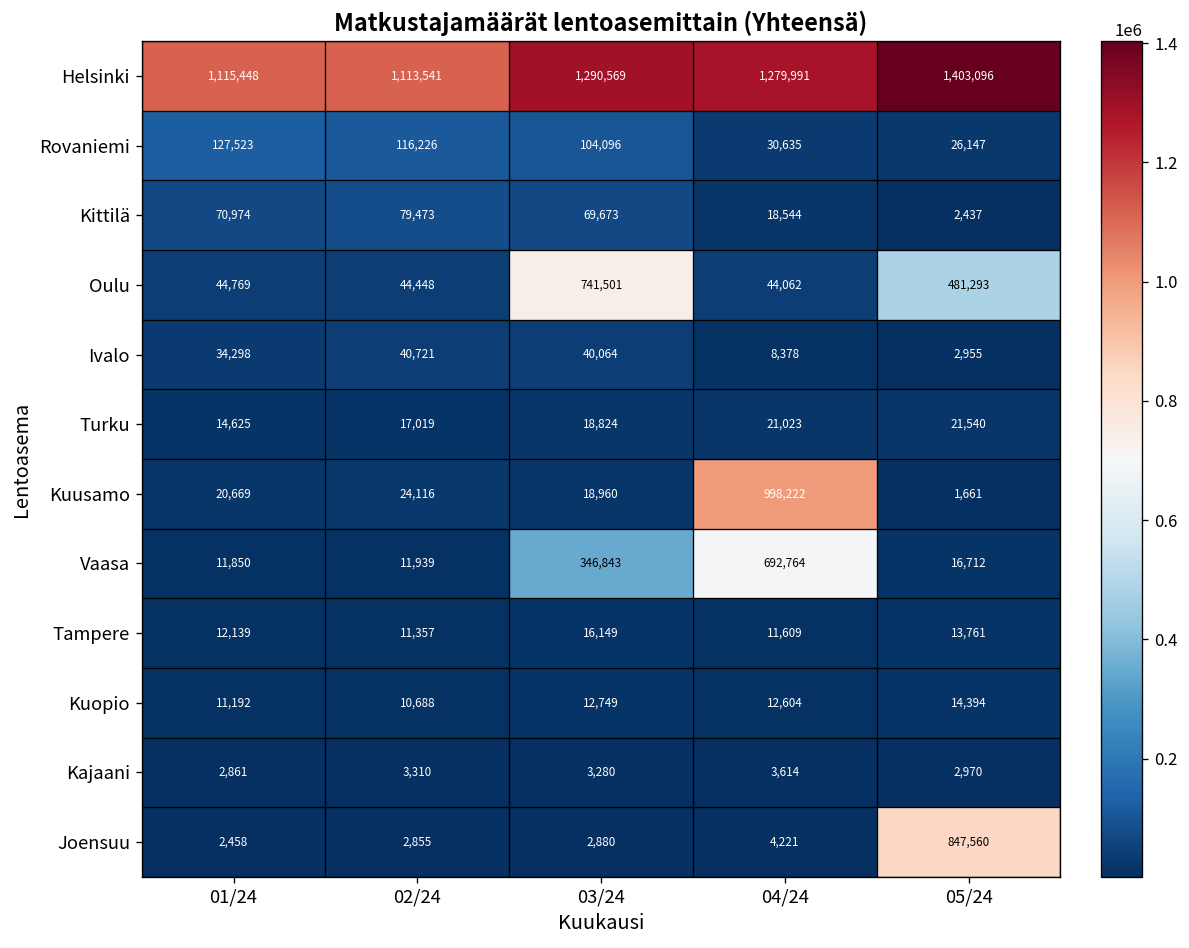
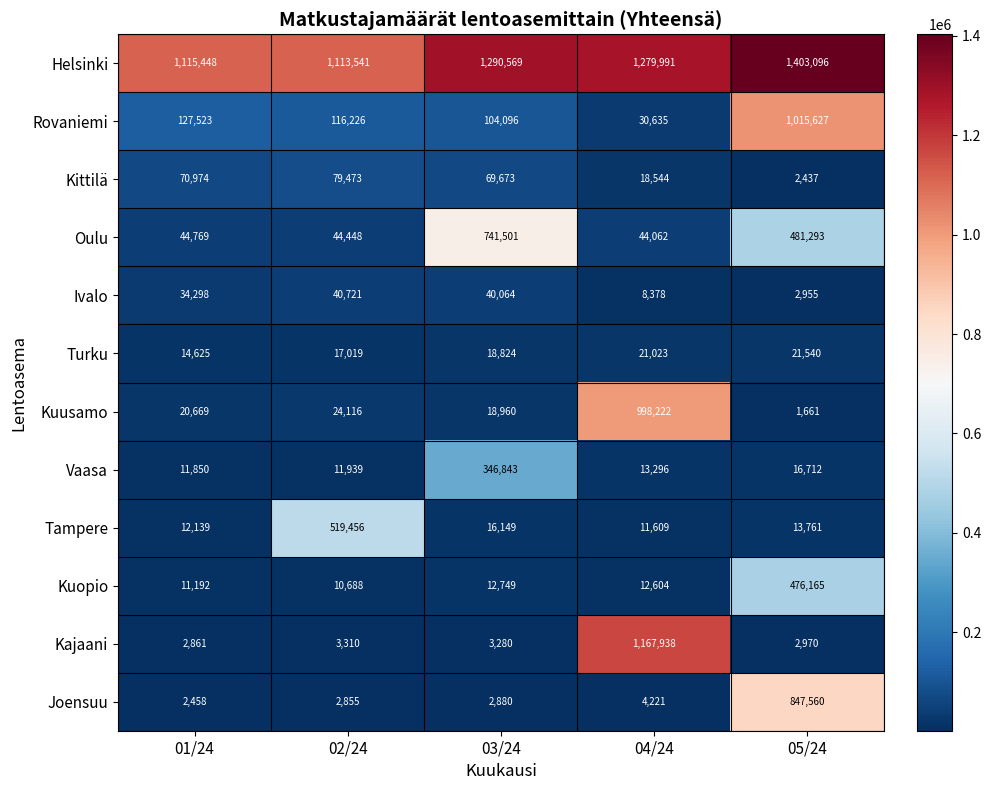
Rovaniemi, 05/24: 26,147 -> 1,015,627
Vaasa, 04/24: 692,764 -> 13,296
Tampere, 02/24: 11,357 -> 519,456
Kuopio, 05/24: 14,394 -> 476,165
Kajaani, 04/24: 3,614 -> 1,167,938
